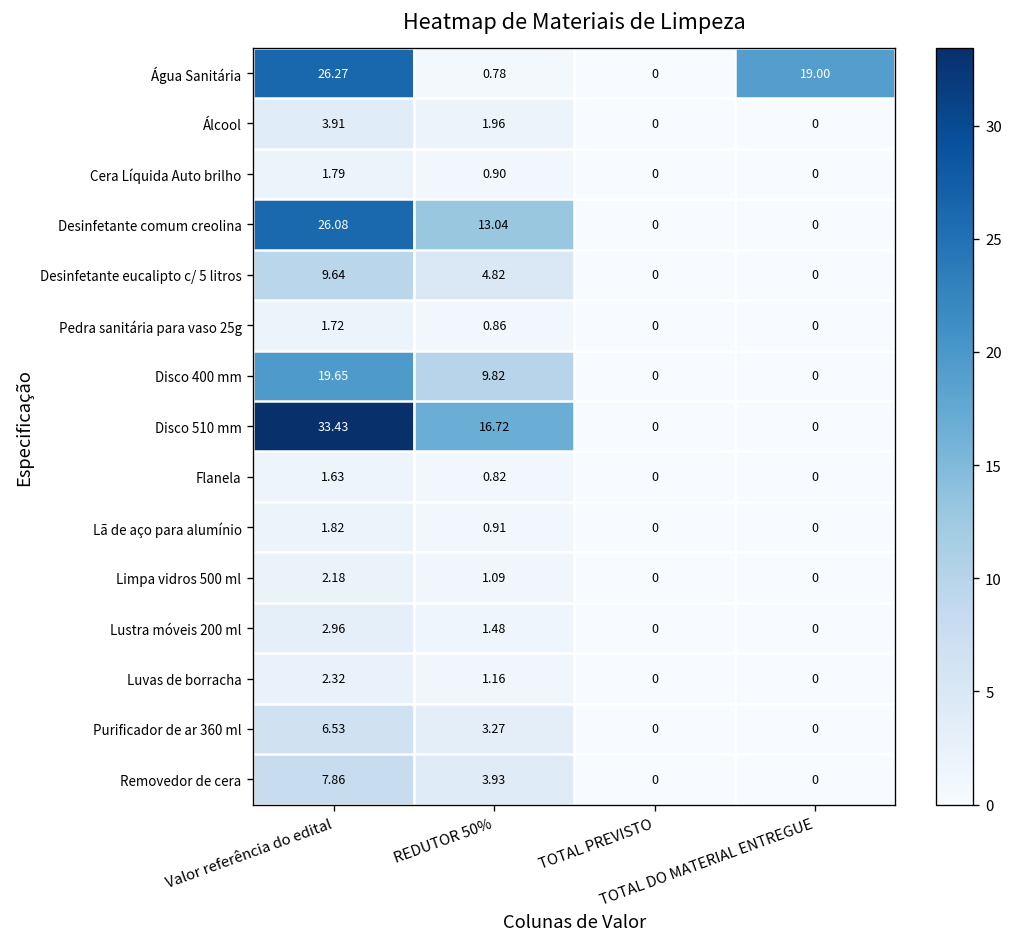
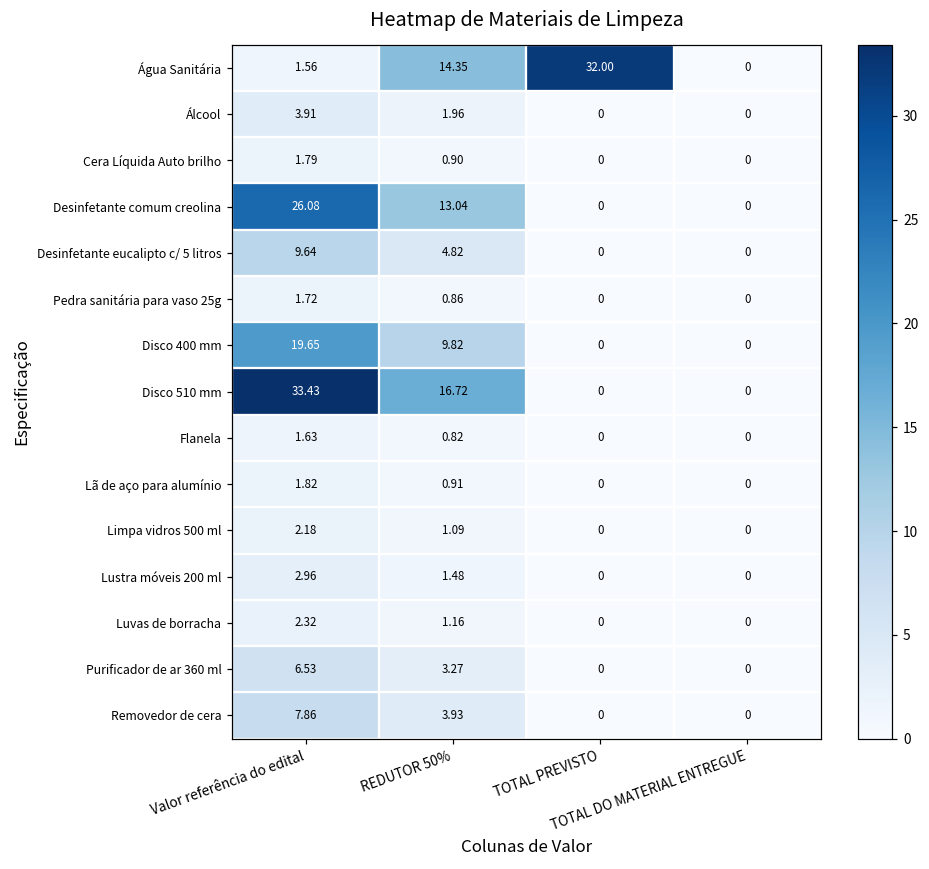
Água Sanitária, Valor referência do edital: 26.27 -> 1.56
Água Sanitária, REDUTOR 50%: 0.78 -> 14.35
Água Sanitária, TOTAL PREVISTO: 0 -> 32.00
Água Sanitária, TOTAL DO MATERIAL ENTREGUE: 19.00 -> 0
